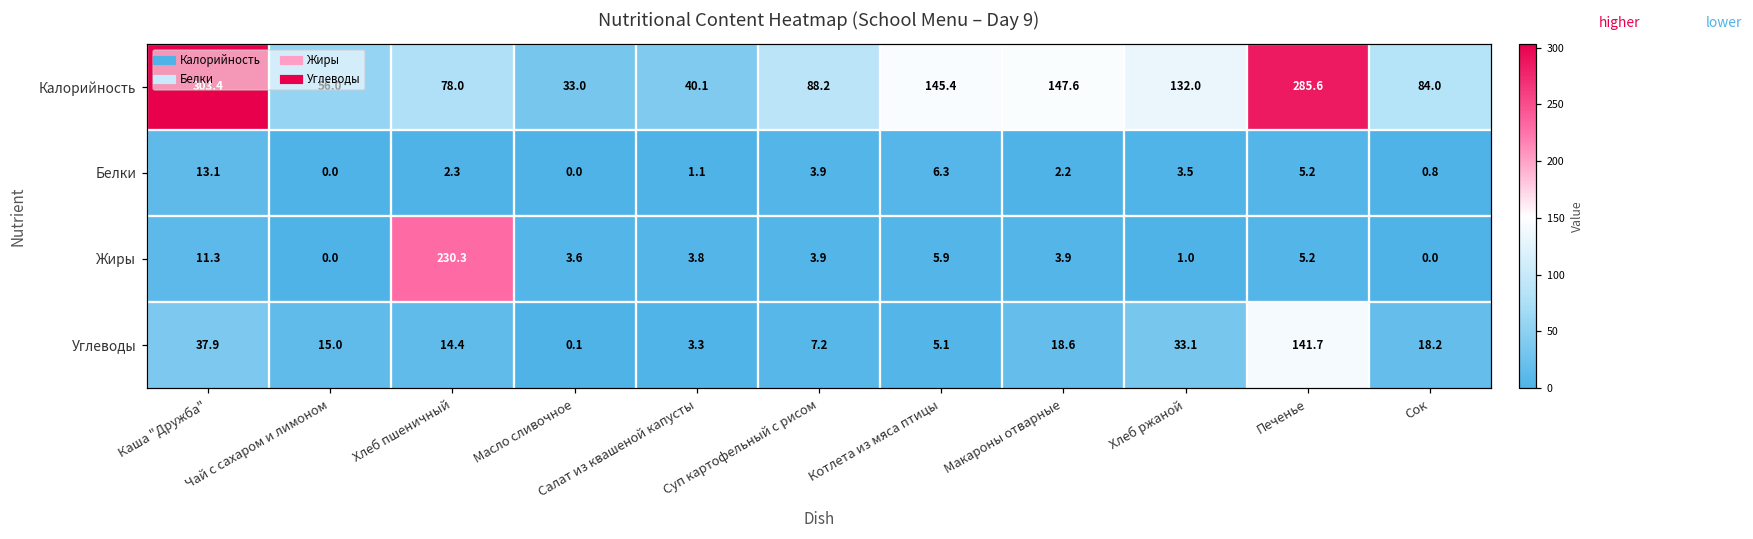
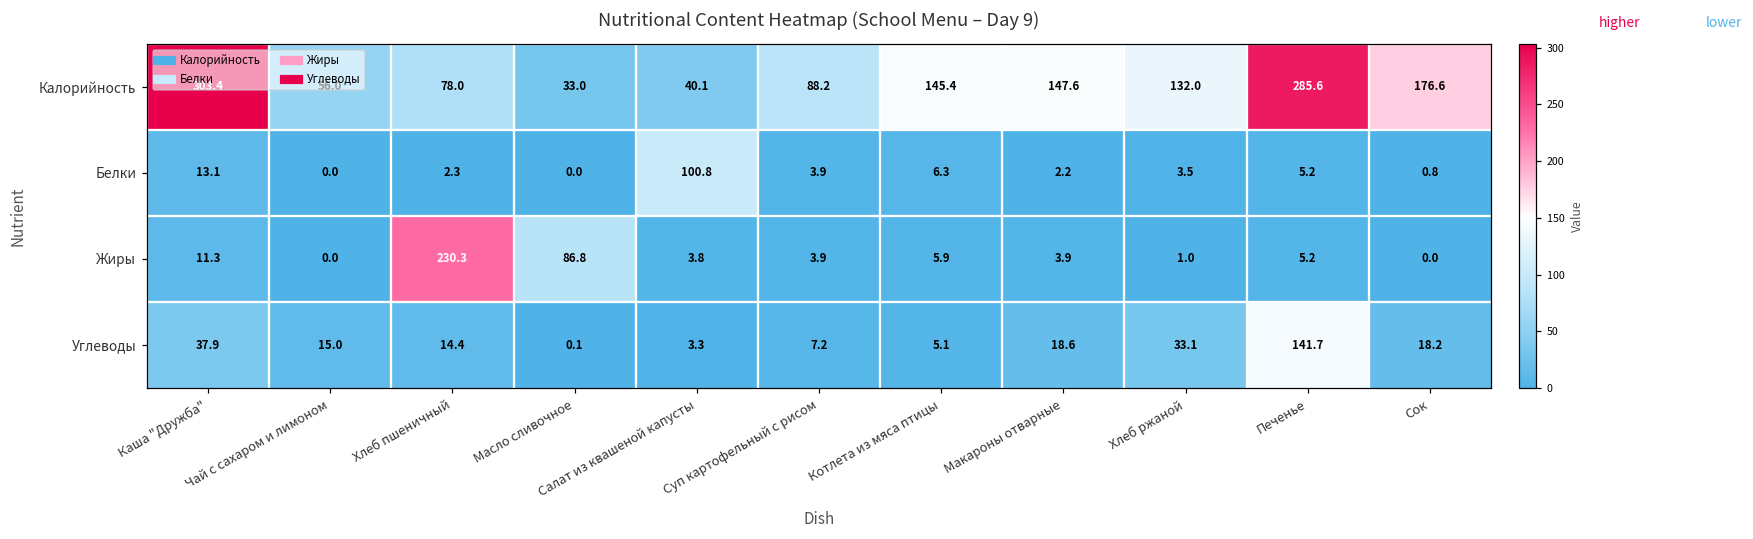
Калорийность, Сок: 84.0 -> 176.6
Белки, Салат из квашеной капусты: 1.1 -> 100.8
Жиры, Масло сливочное: 3.6 -> 86.8
